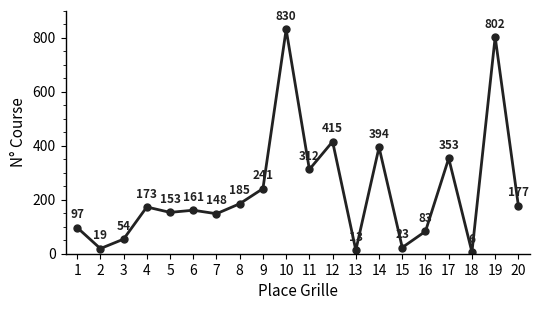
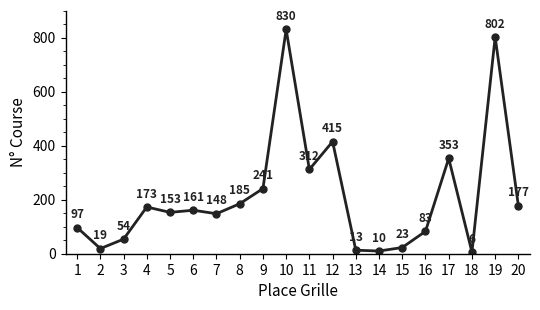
14: 394 -> 10
